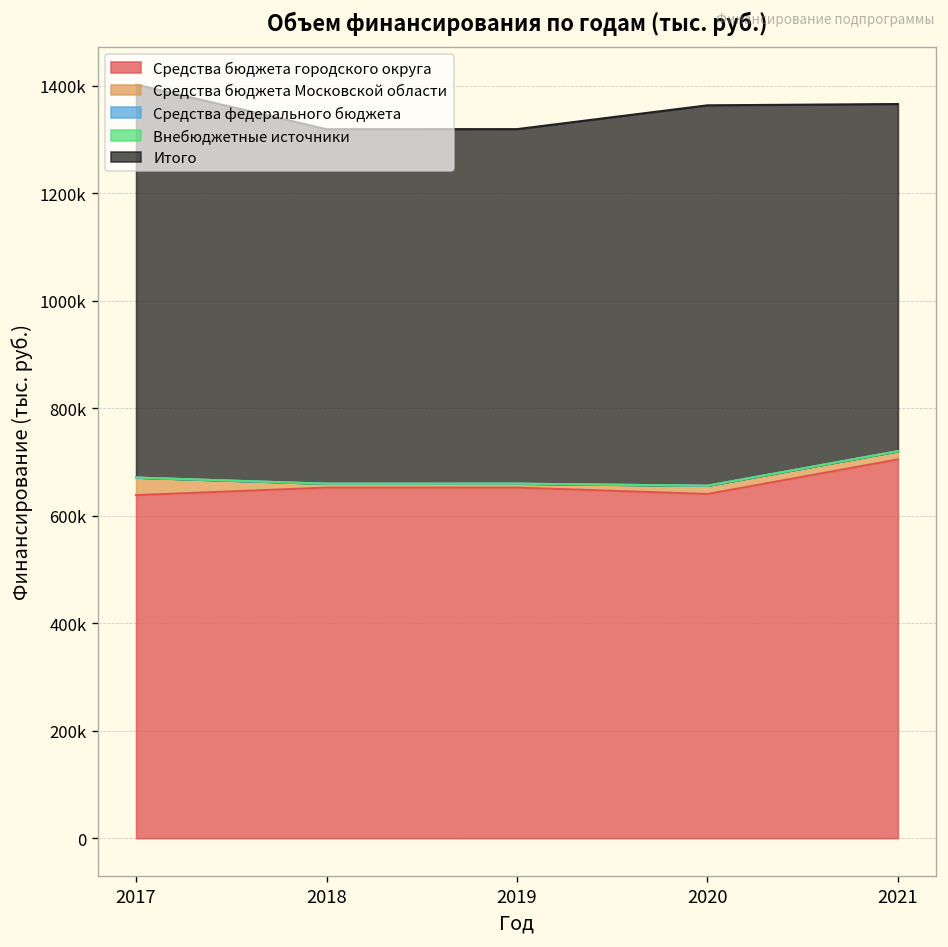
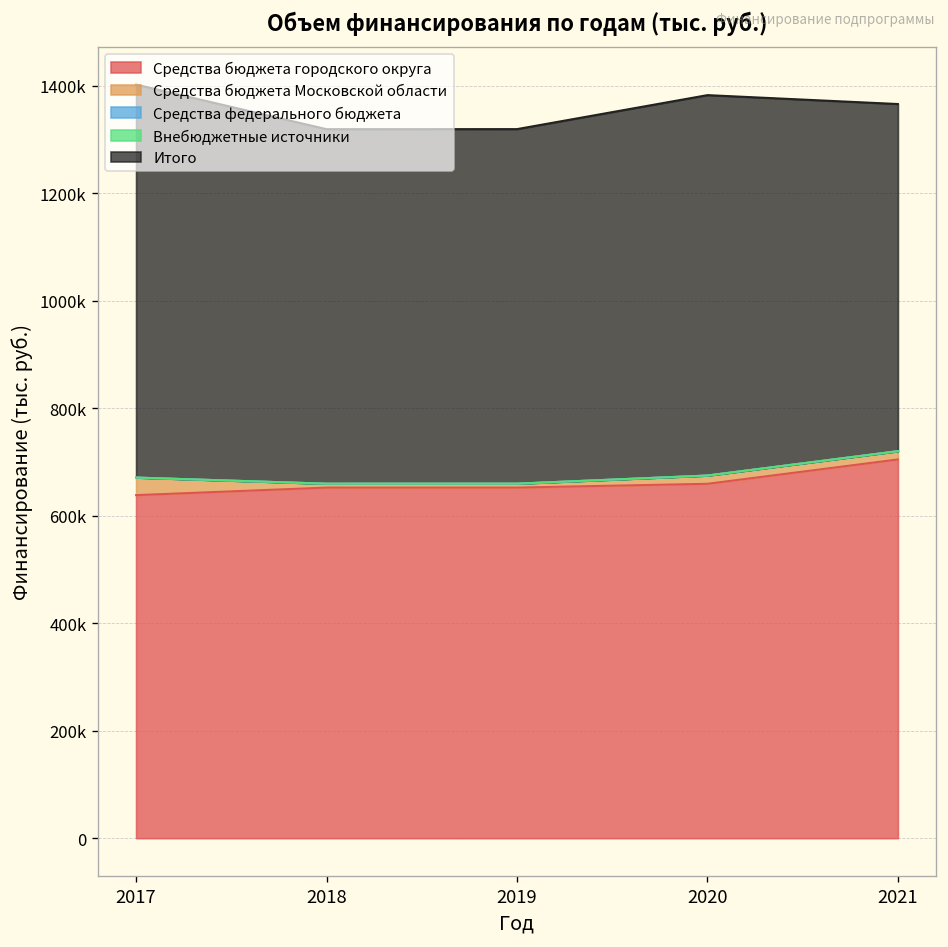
Средства бюджета городского округа, 2020: 640000 -> 660000
